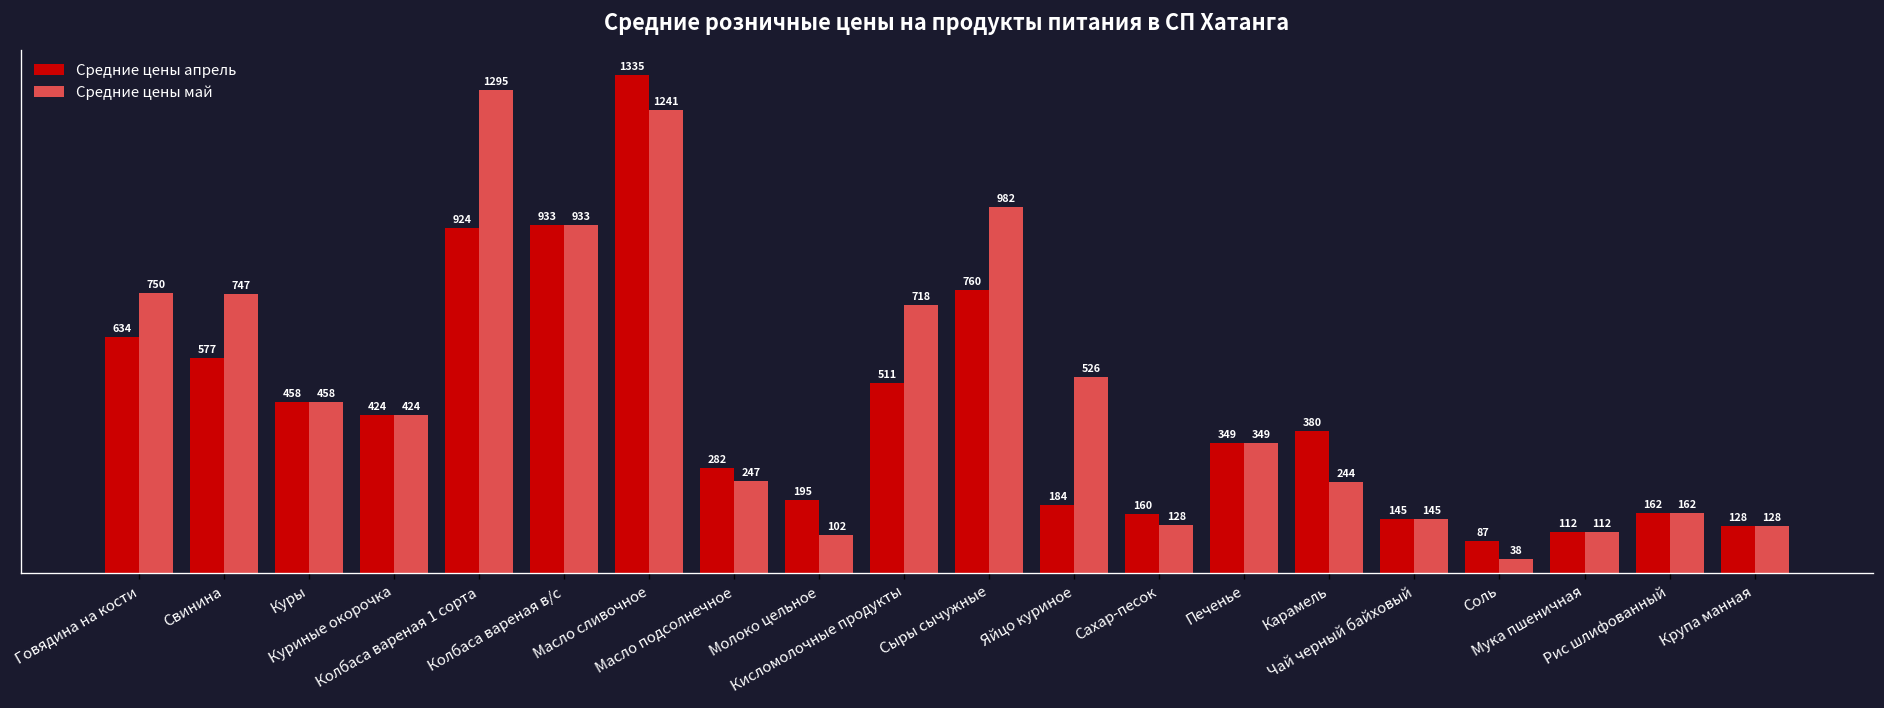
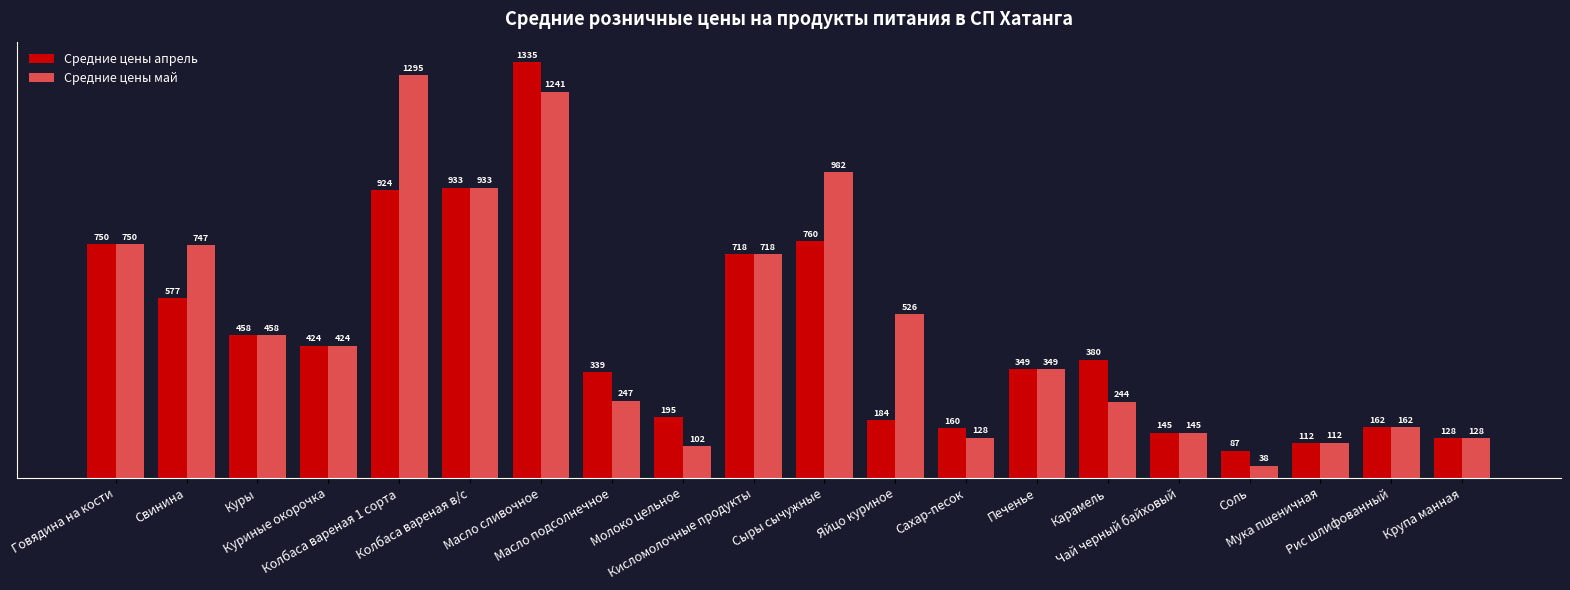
Средние цены апрель, Говядина на кости: 634 -> 750
Средние цены апрель, Масло подсолнечное: 282 -> 339
Средние цены апрель, Кисломолочные продукты: 511 -> 718
